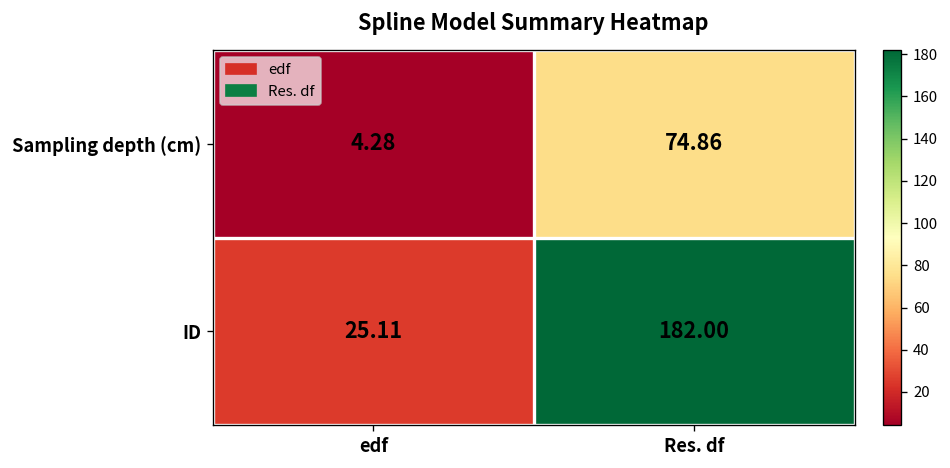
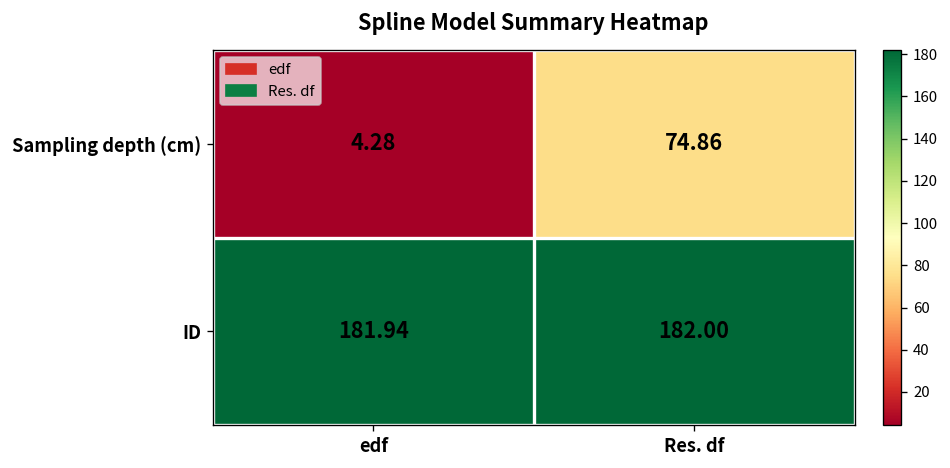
ID, edf: 25.11 -> 181.94
